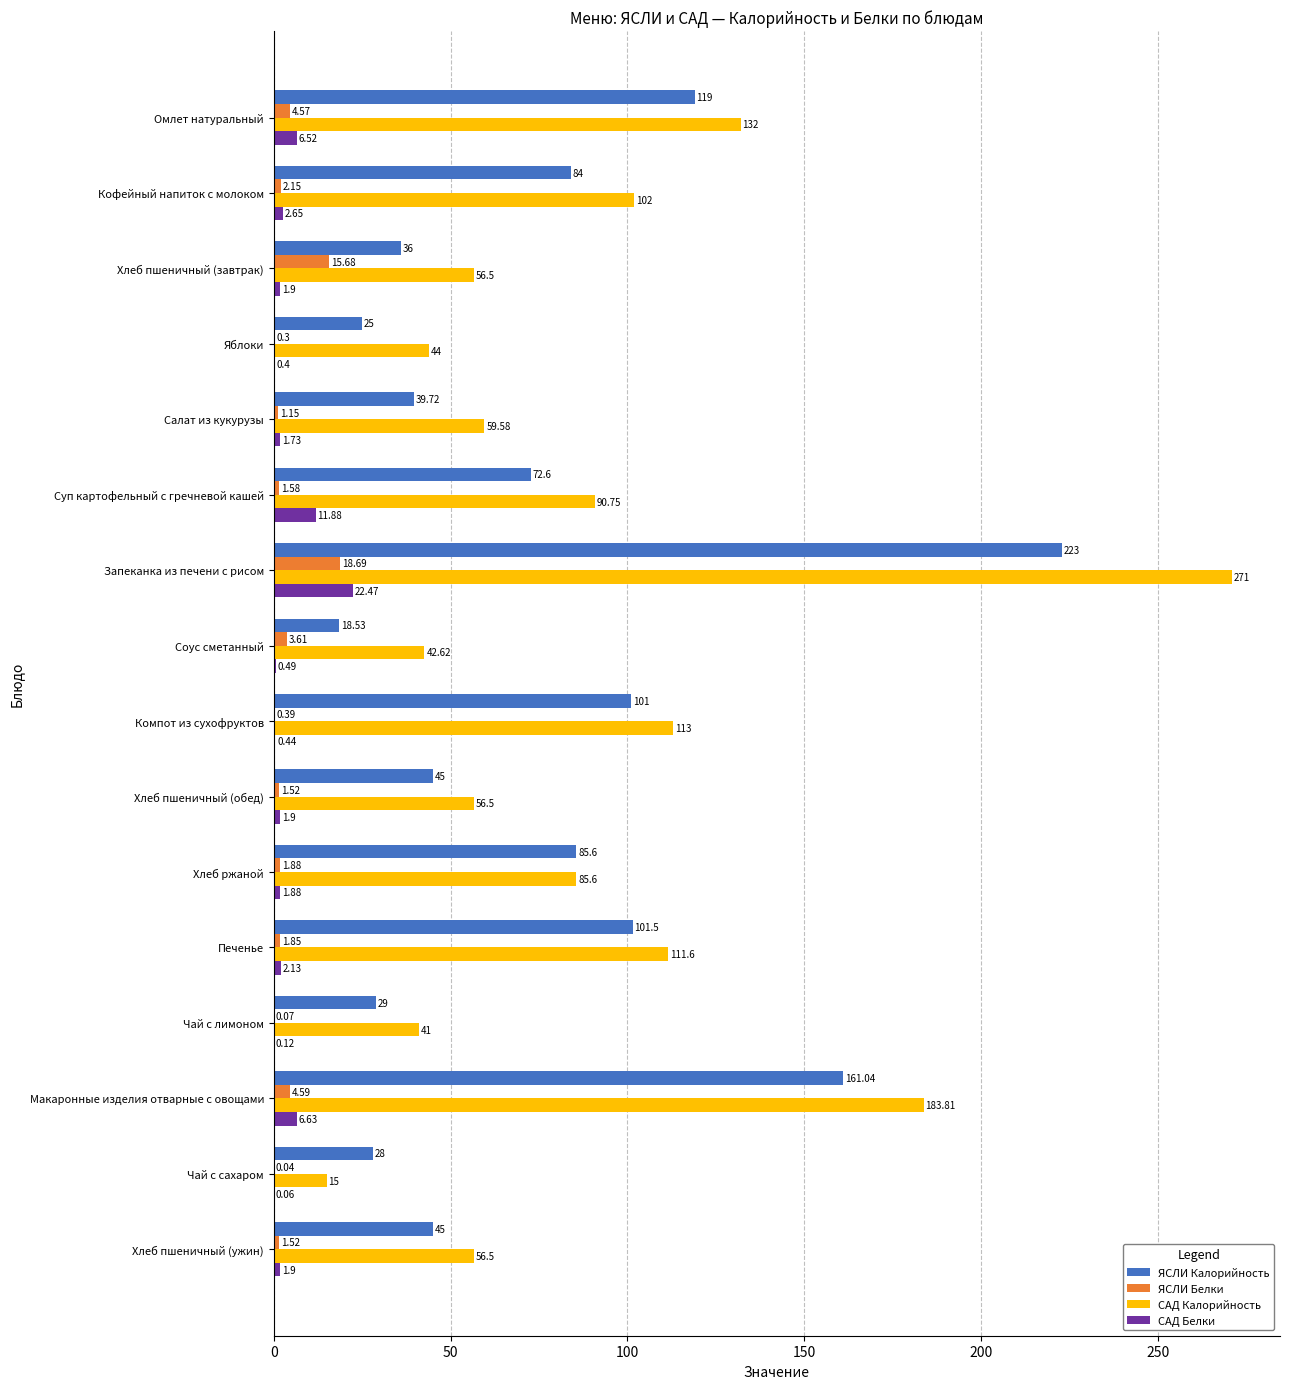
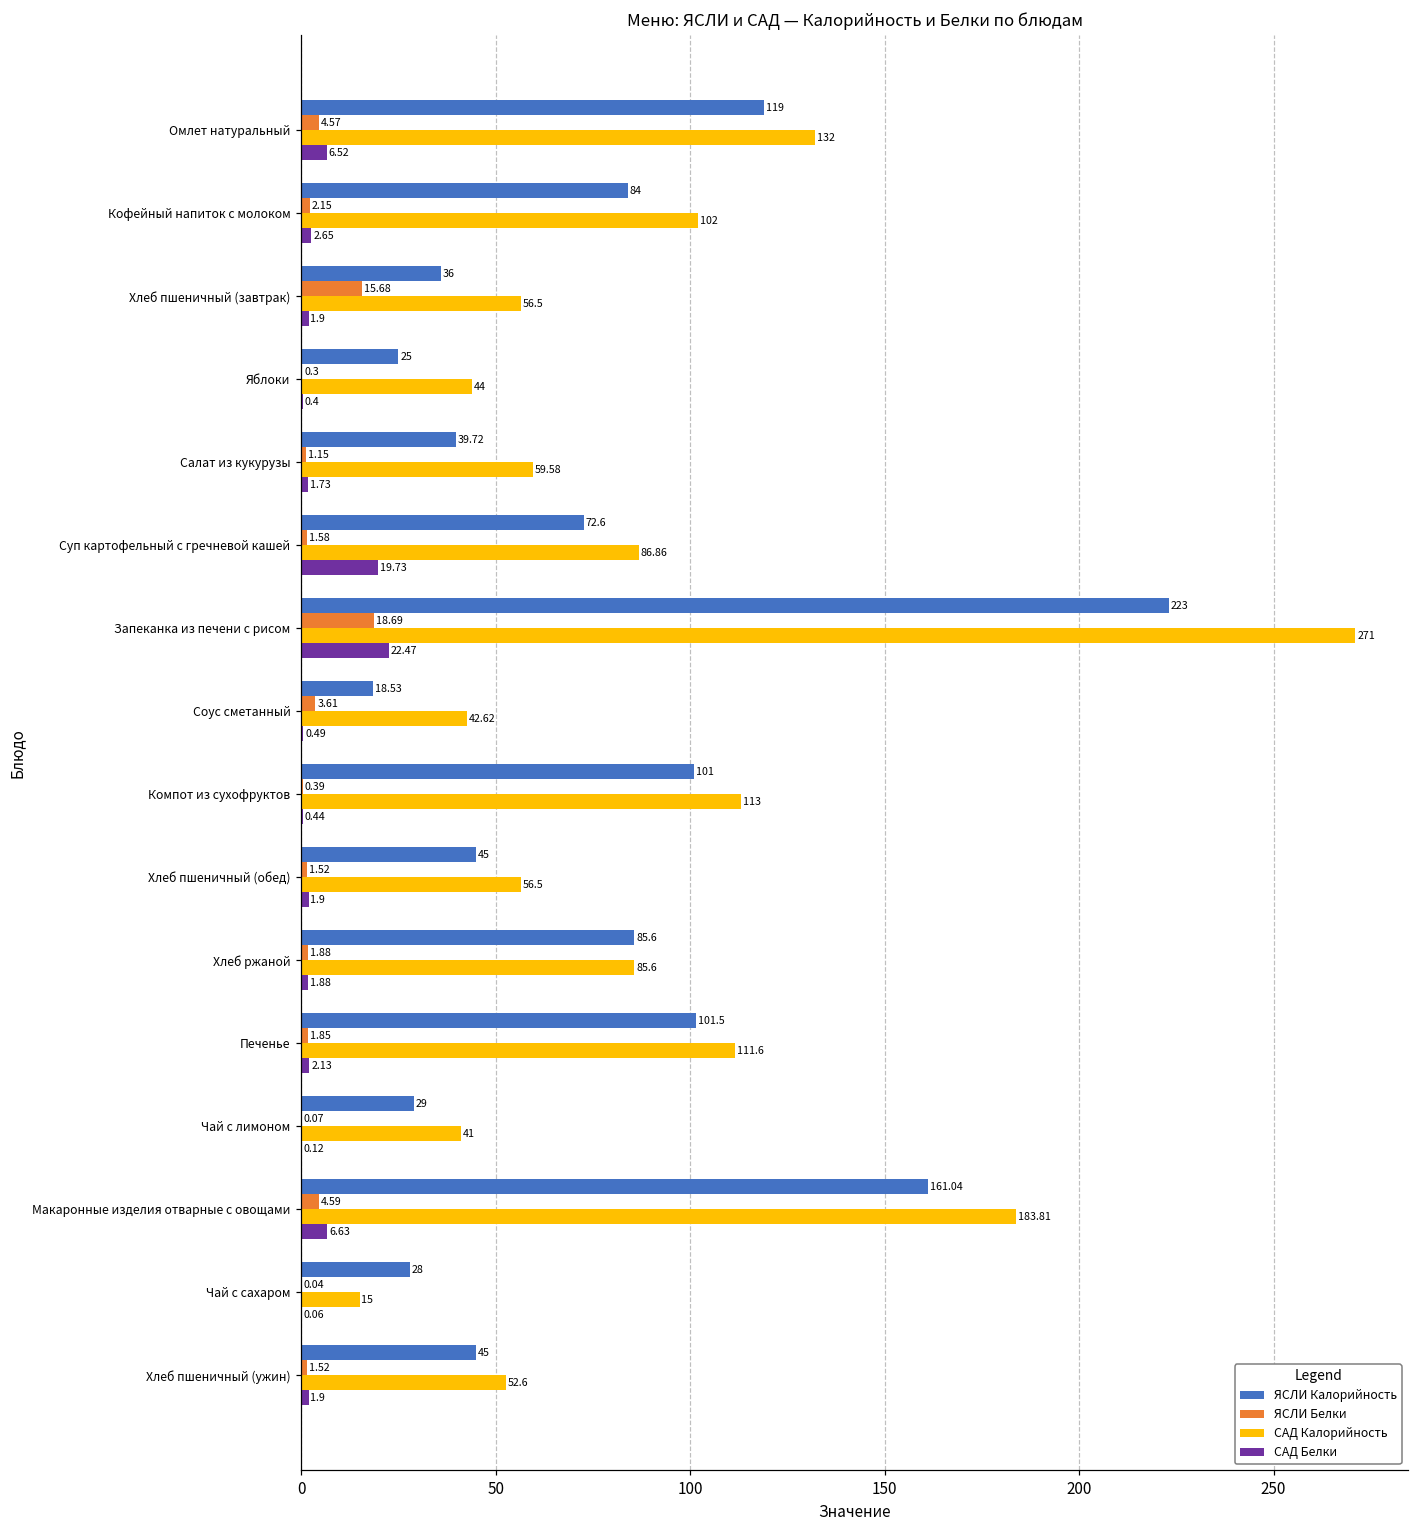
САД Калорийность, Суп картофельный с гречневой кашей: 90.75 -> 86.86
САД Белки, Суп картофельный с гречневой кашей: 11.88 -> 19.73
САД Калорийность, Хлеб пшеничный (ужин): 56.5 -> 52.6
